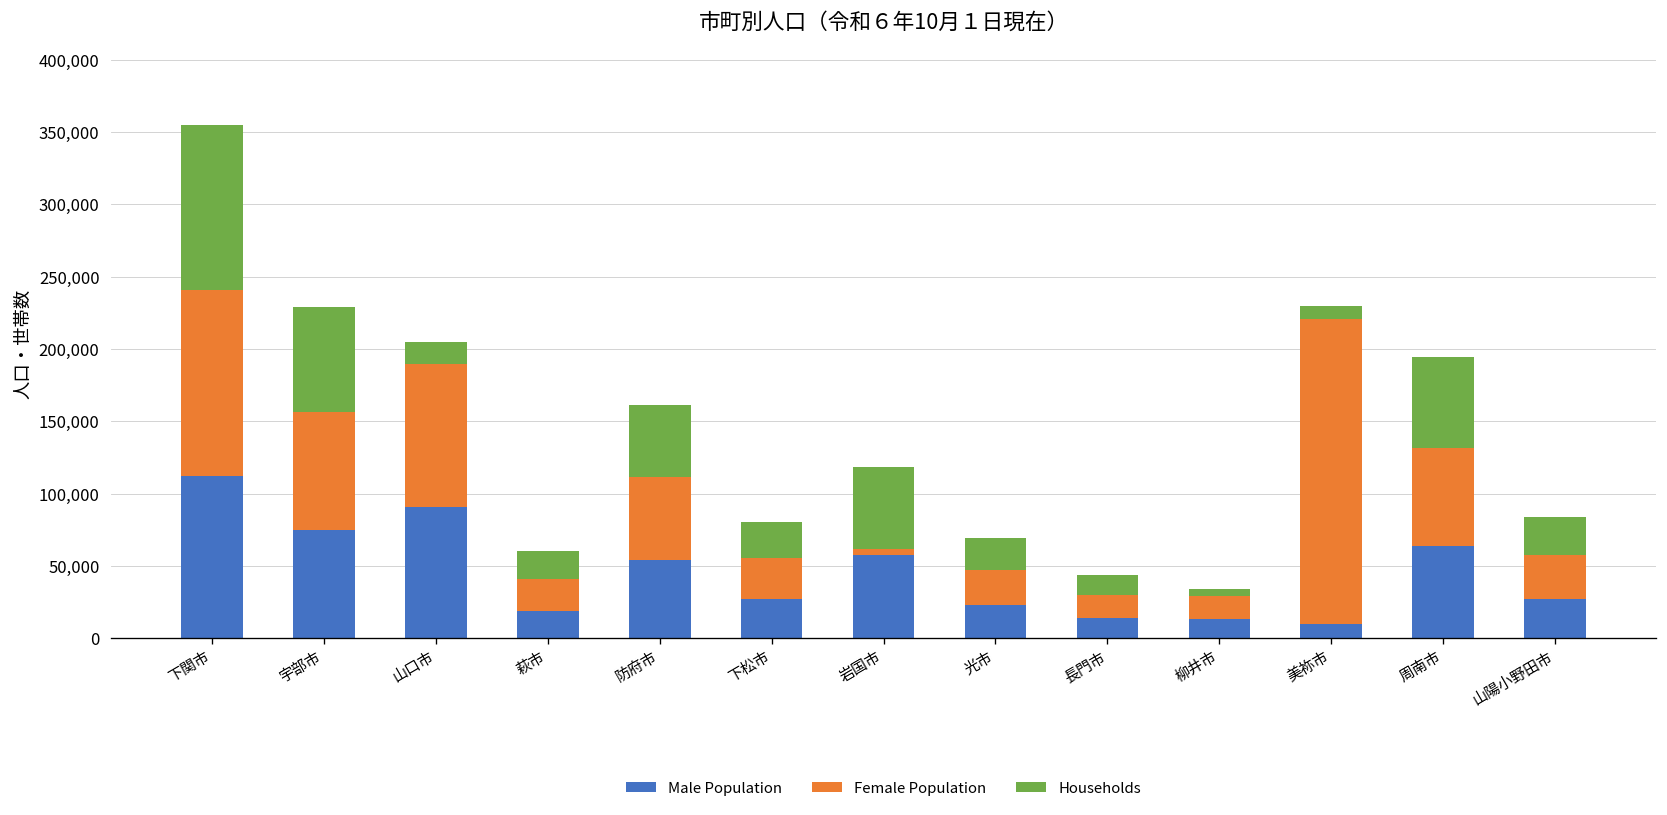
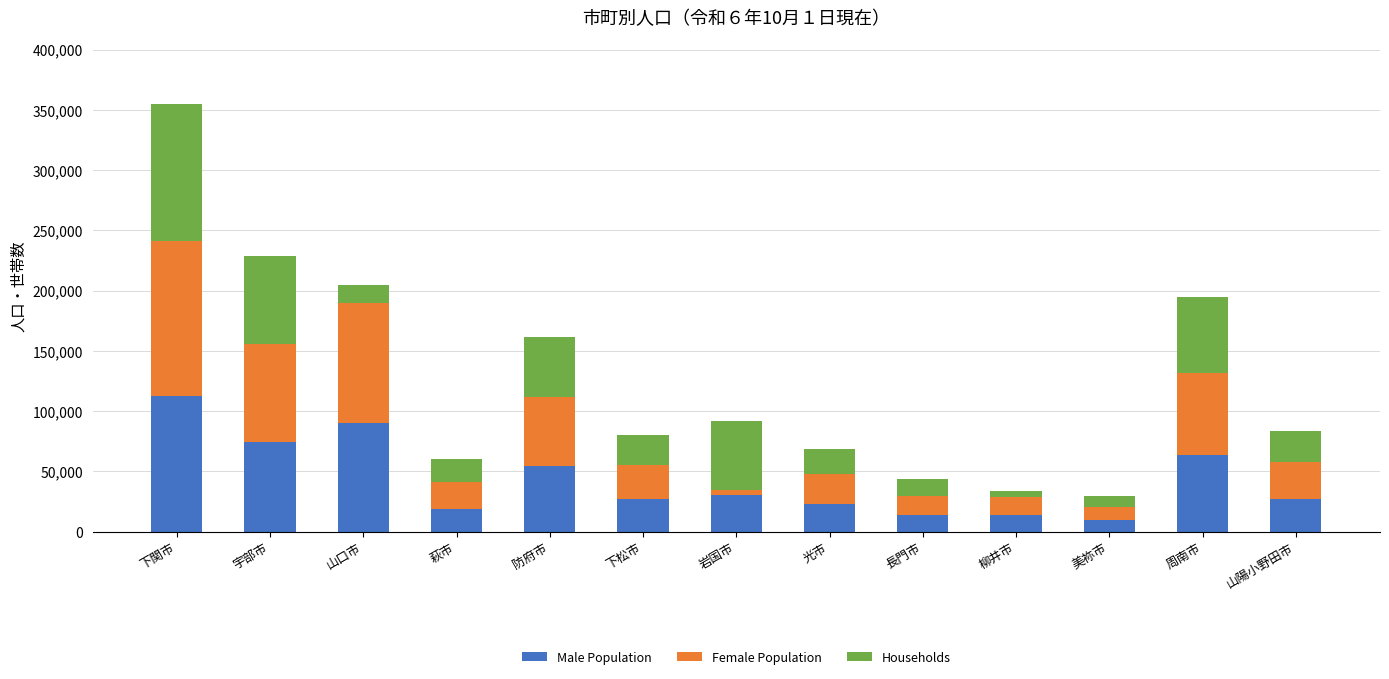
Male Population, 岩国市: 58,000 -> 31,000
Female Population, 美祢市: 211,000 -> 11,000
